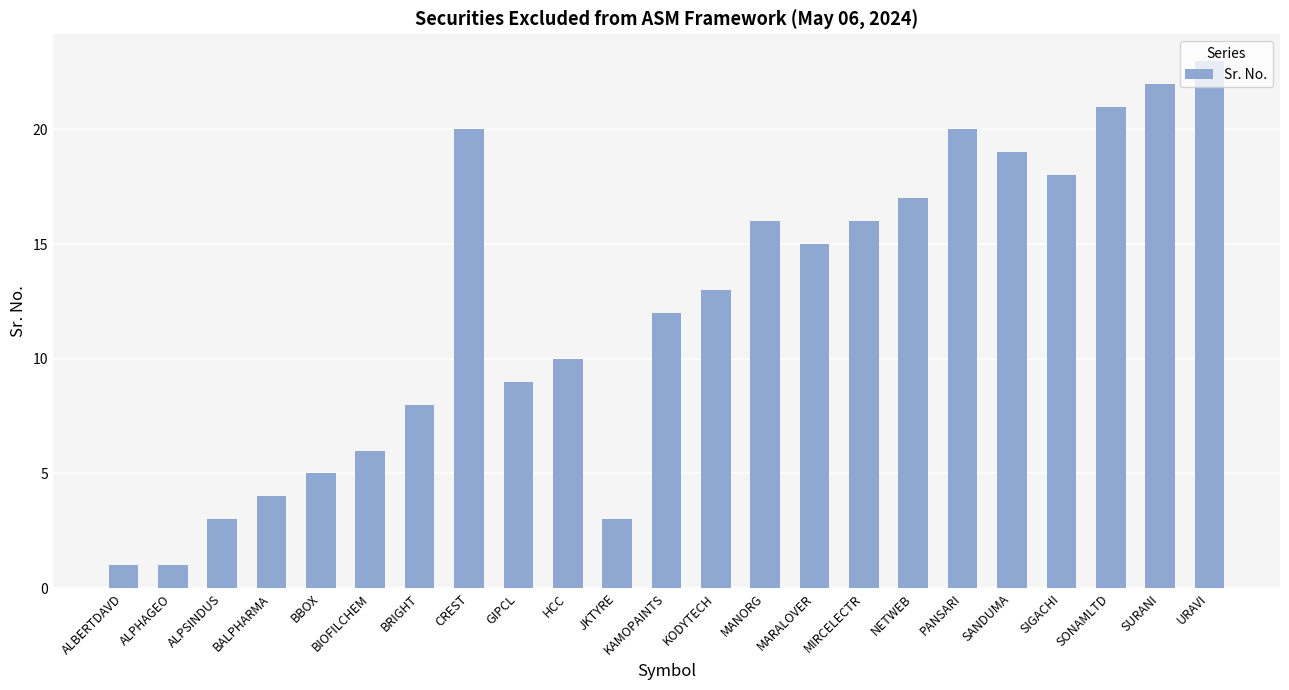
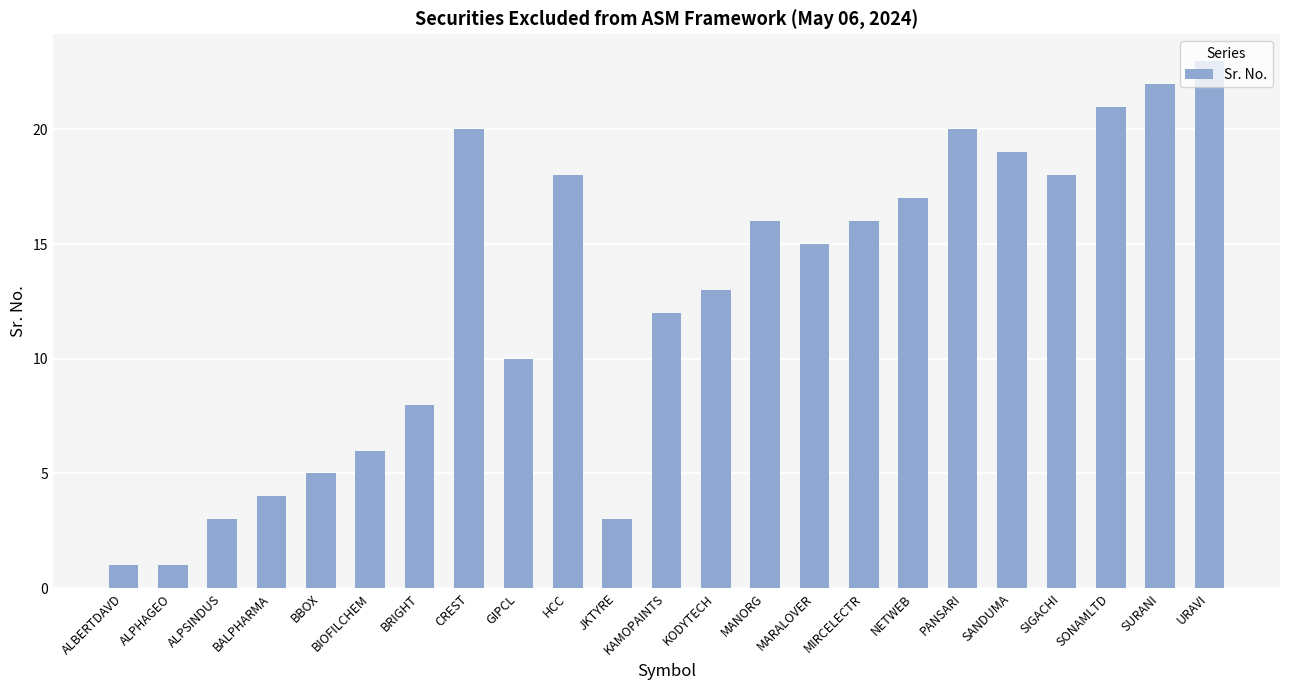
GIPCL: 9 -> 10
HCC: 10 -> 18
